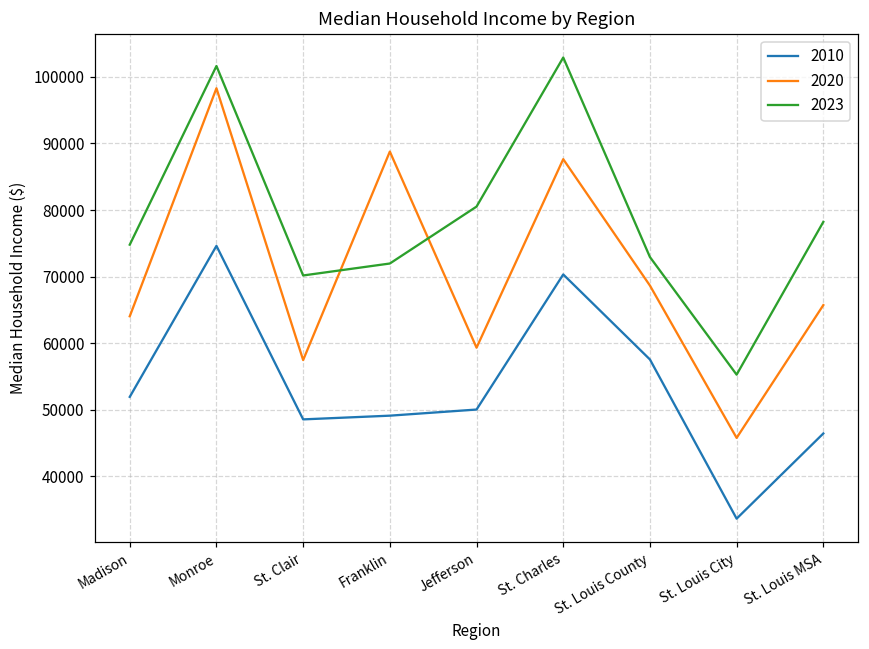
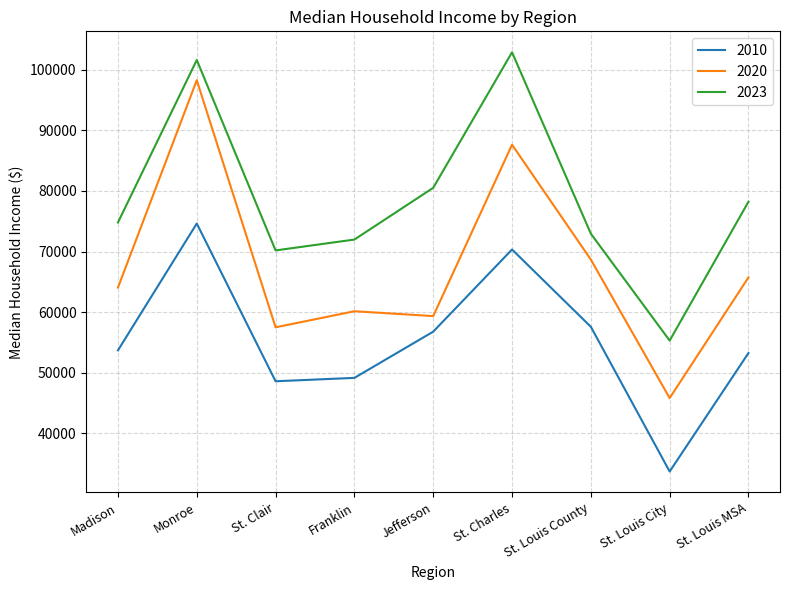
2010, Madison: 52000 -> 54000
2020, Franklin: 89000 -> 60000
2010, Jefferson: 50000 -> 57000
2010, St. Louis MSA: 46000 -> 53000
